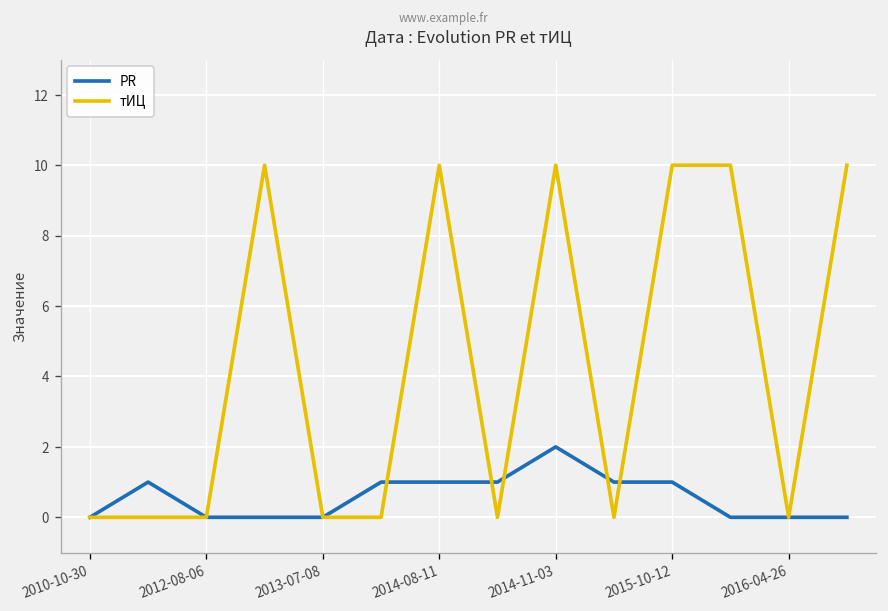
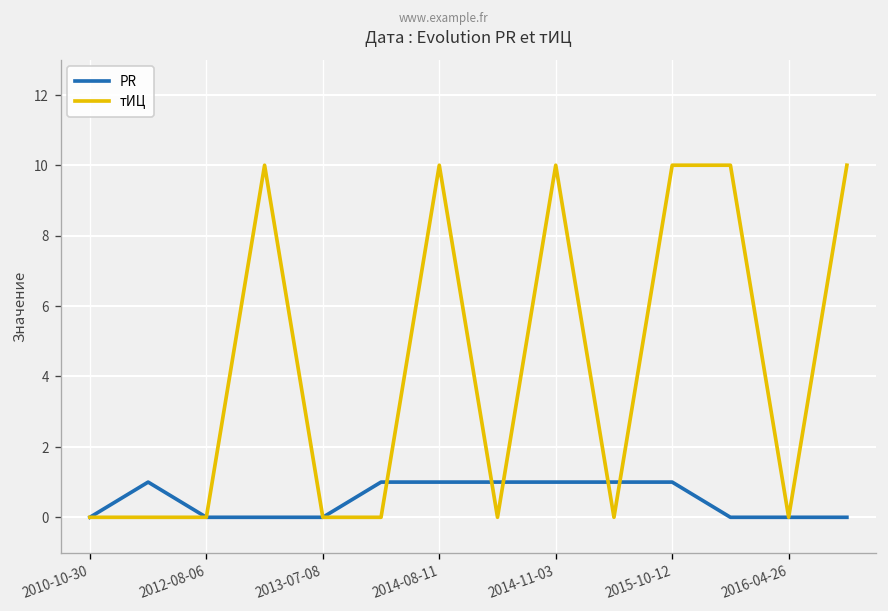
PR, 2014-11-03: 2 -> 1
